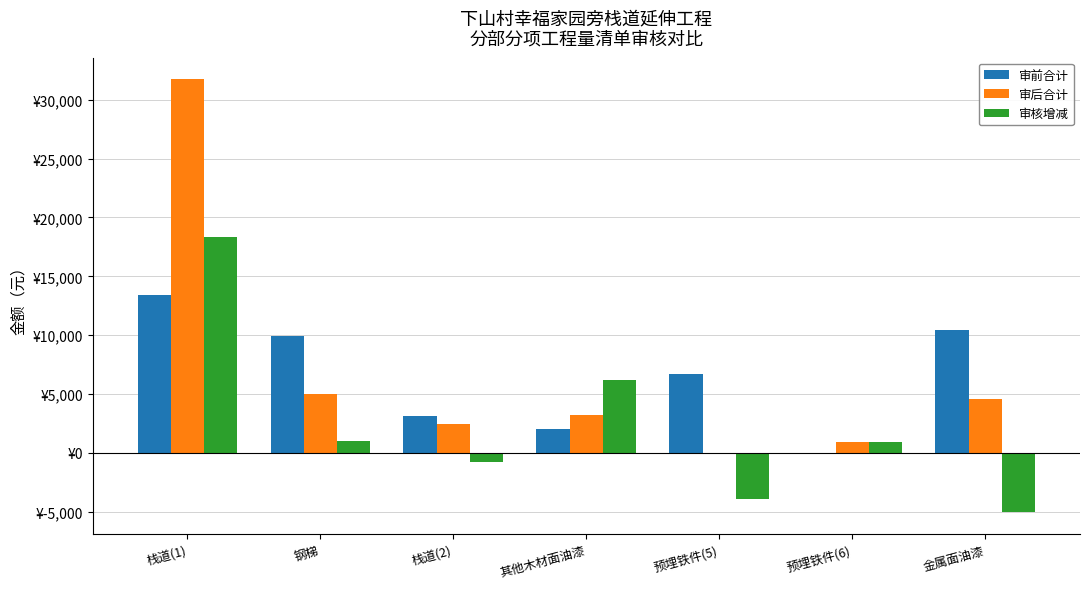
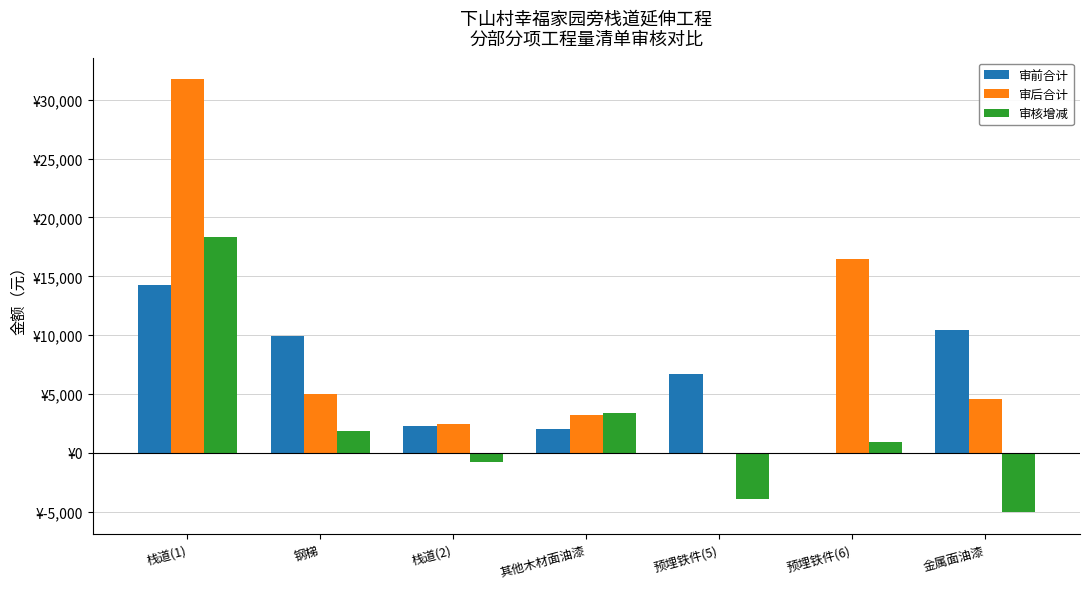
审前合计, 栈道(1): ¥13,400 -> ¥14,300
审核增减, 钢梯: ¥1,000 -> ¥1,900
审前合计, 栈道(2): ¥3,200 -> ¥2,300
审核增减, 其他木材面油漆: ¥6,200 -> ¥3,400
审后合计, 预埋铁件(6): ¥900 -> ¥16,500
